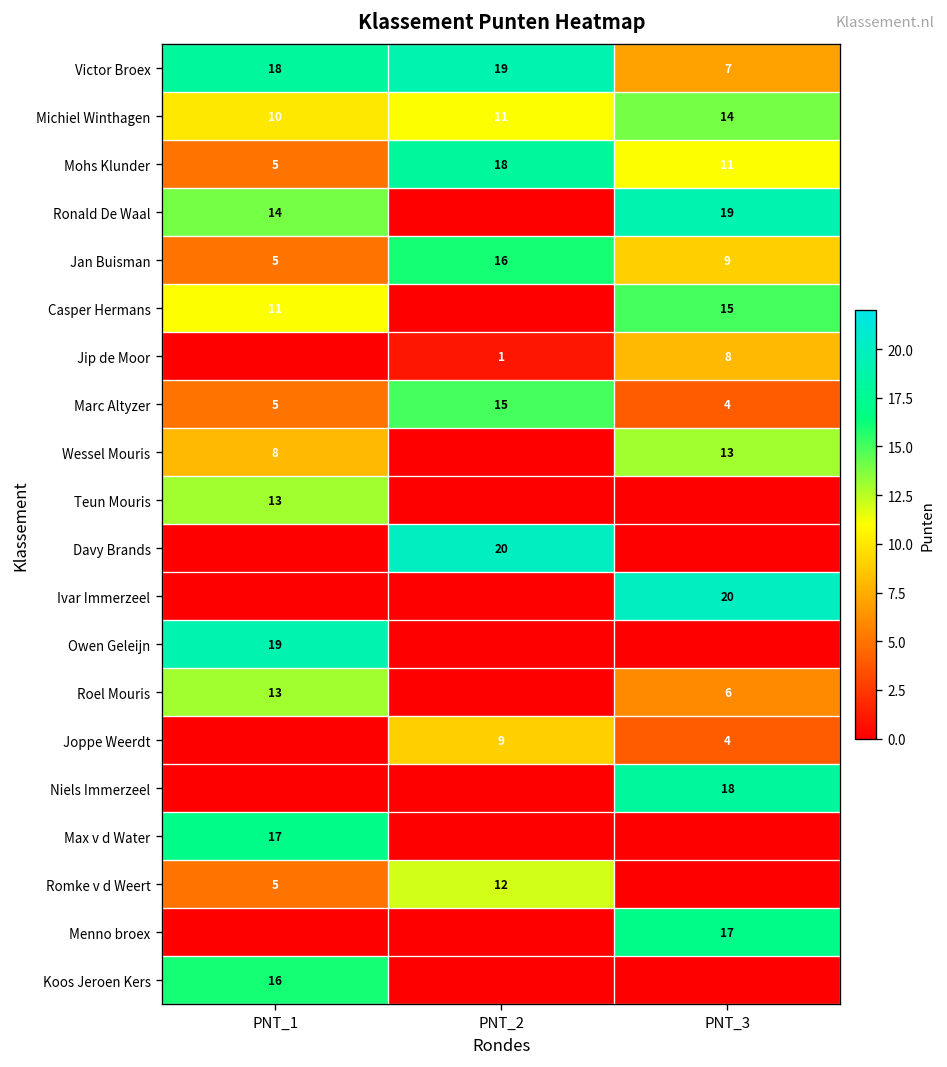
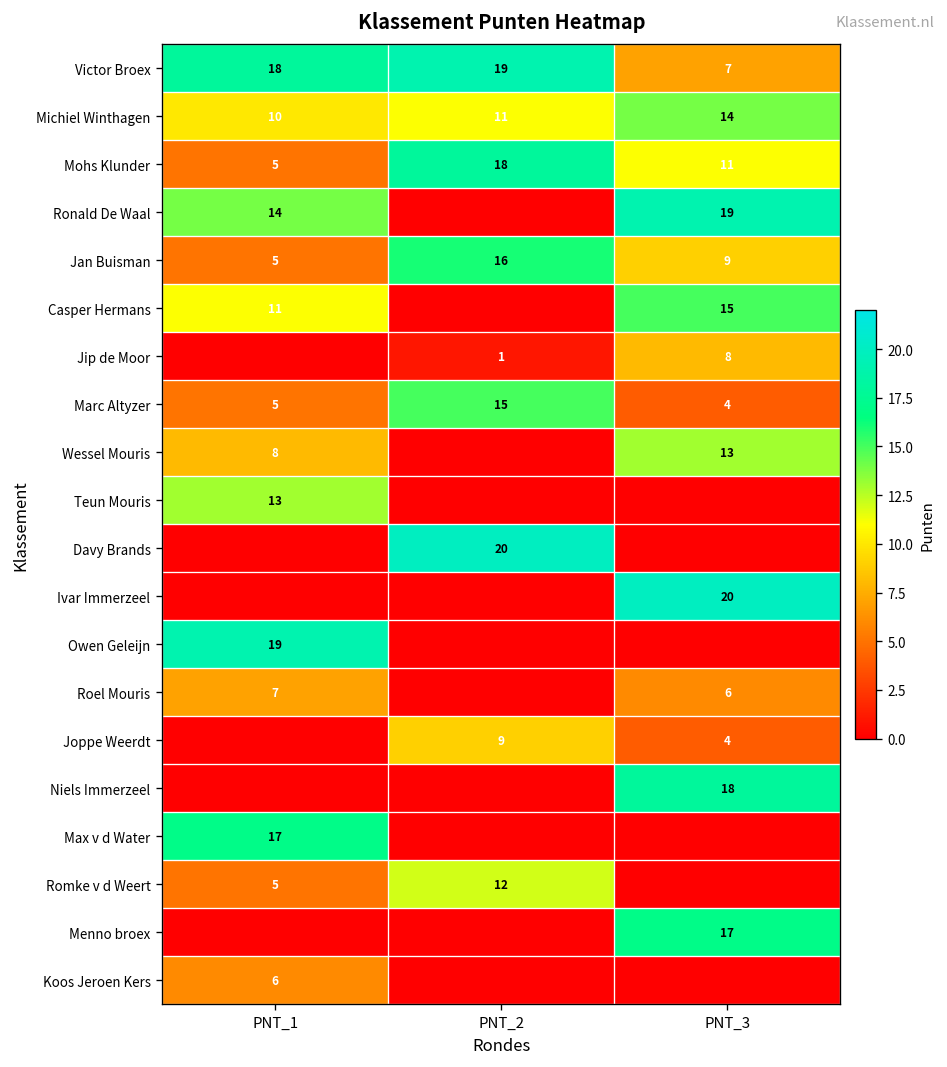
Roel Mouris, PNT_1: 13 -> 7
Koos Jeroen Kers, PNT_1: 16 -> 6
